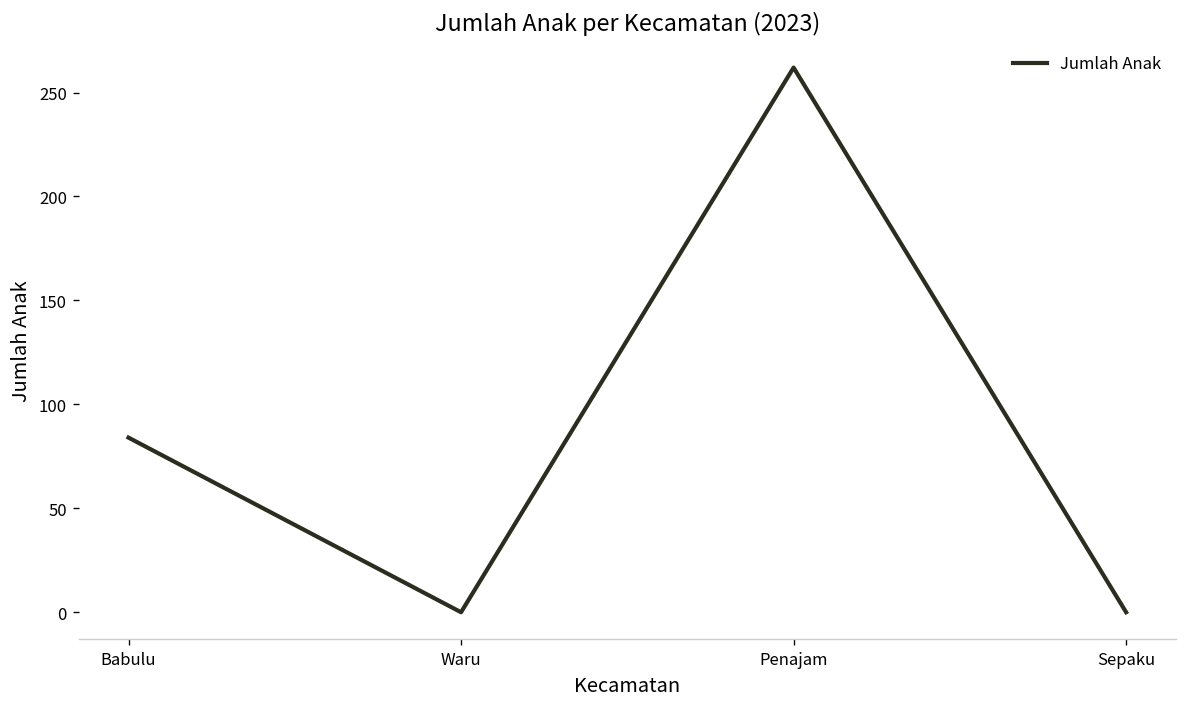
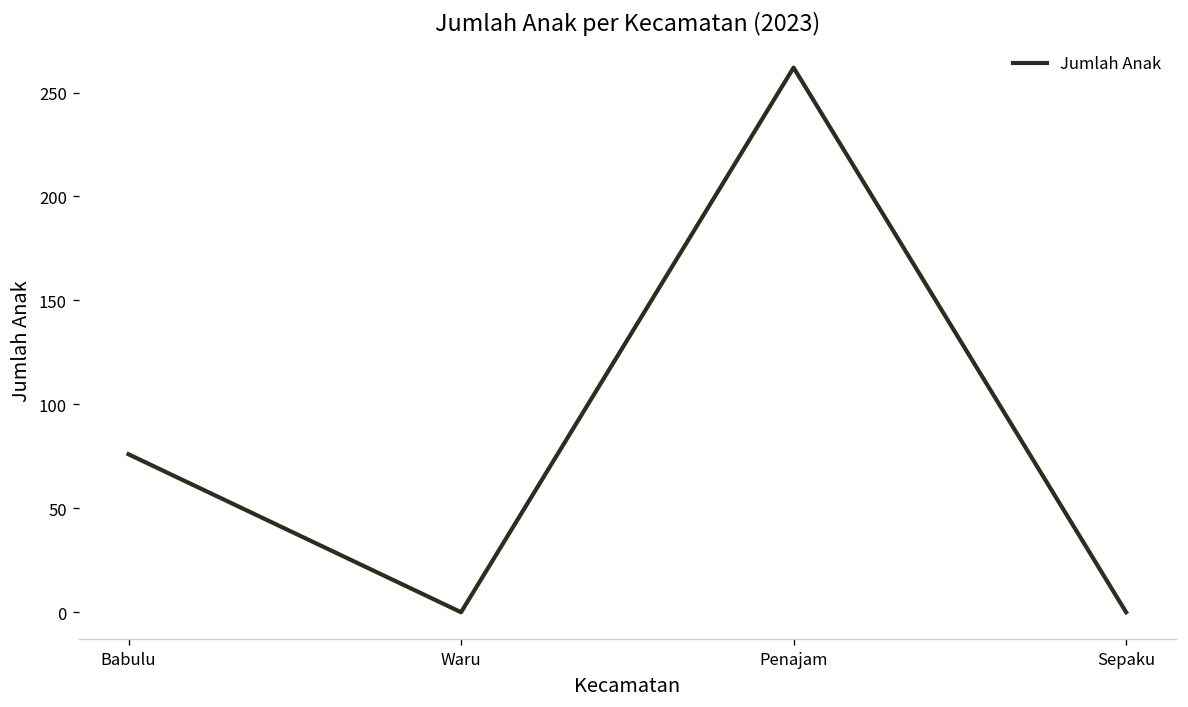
Babulu: 84 -> 76
